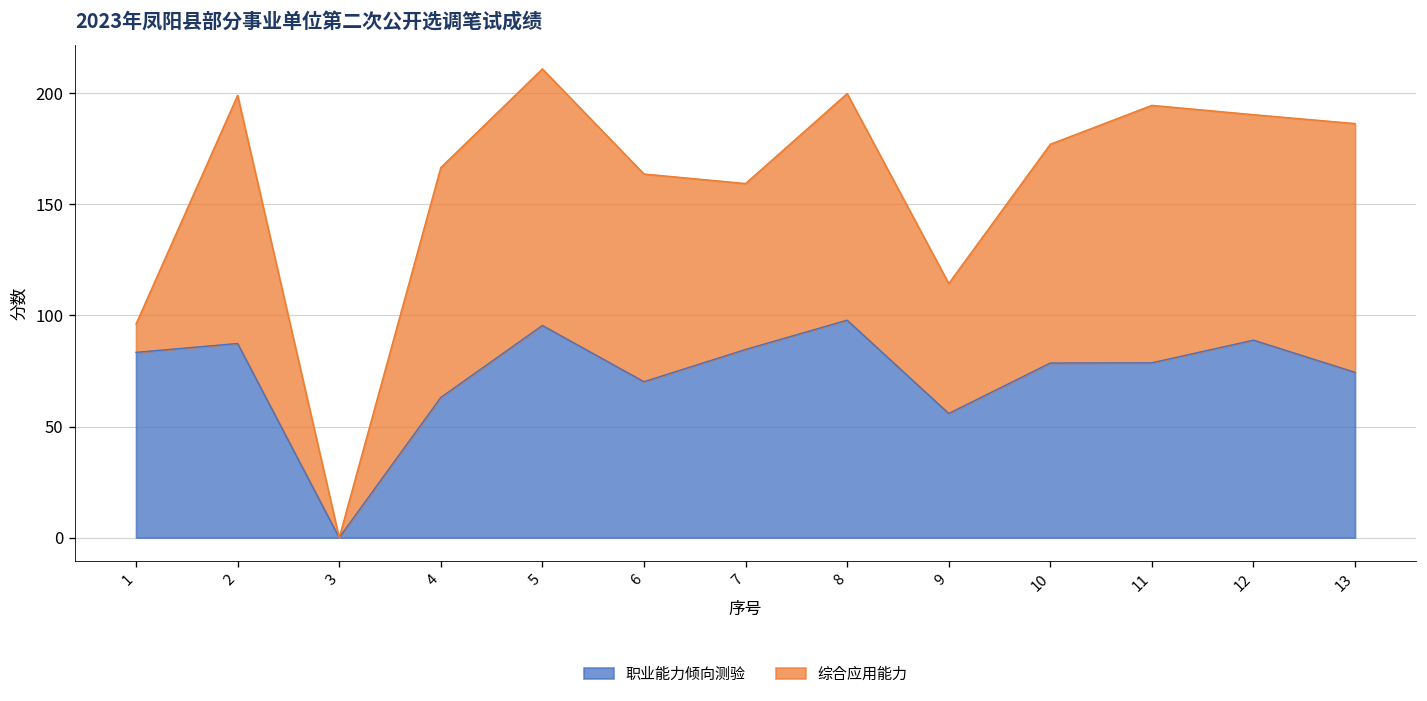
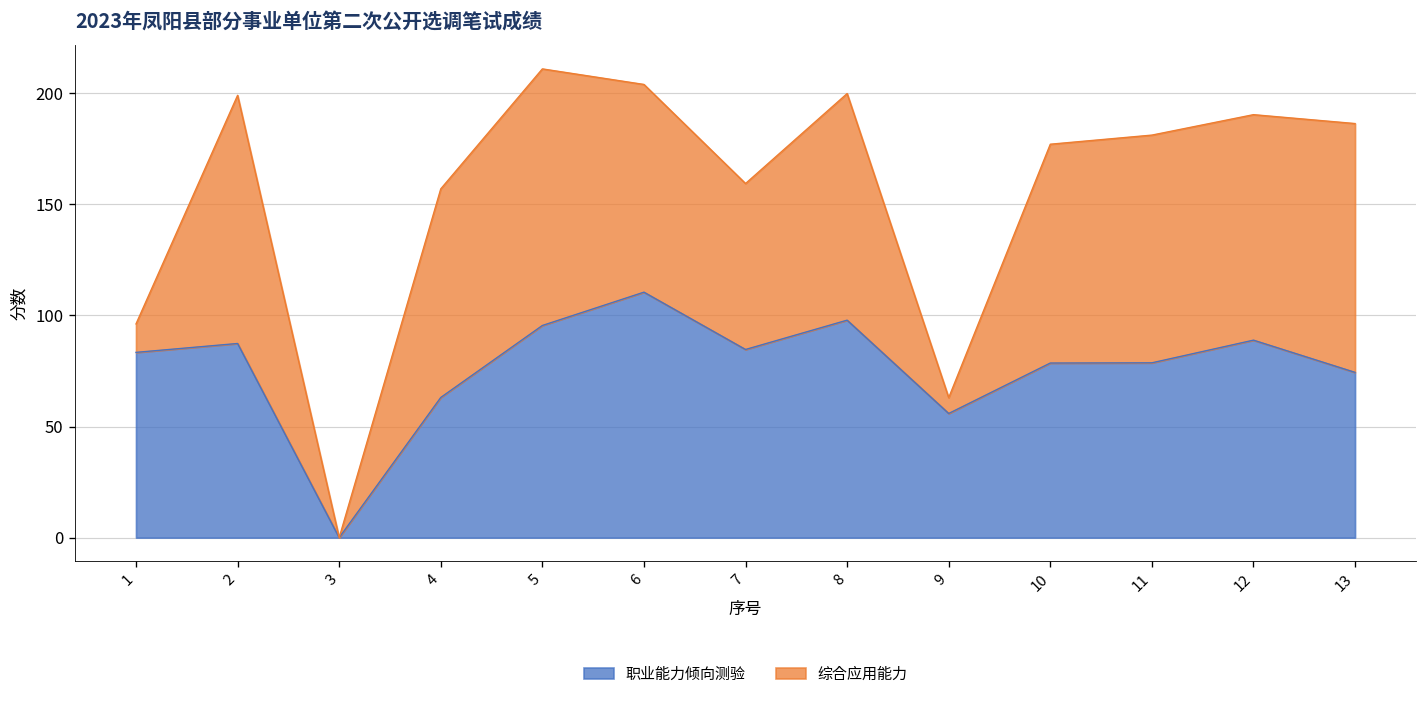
综合应用能力, 4: 104 -> 94
职业能力倾向测验, 6: 70 -> 111
综合应用能力, 9: 59 -> 7
综合应用能力, 11: 116 -> 102
